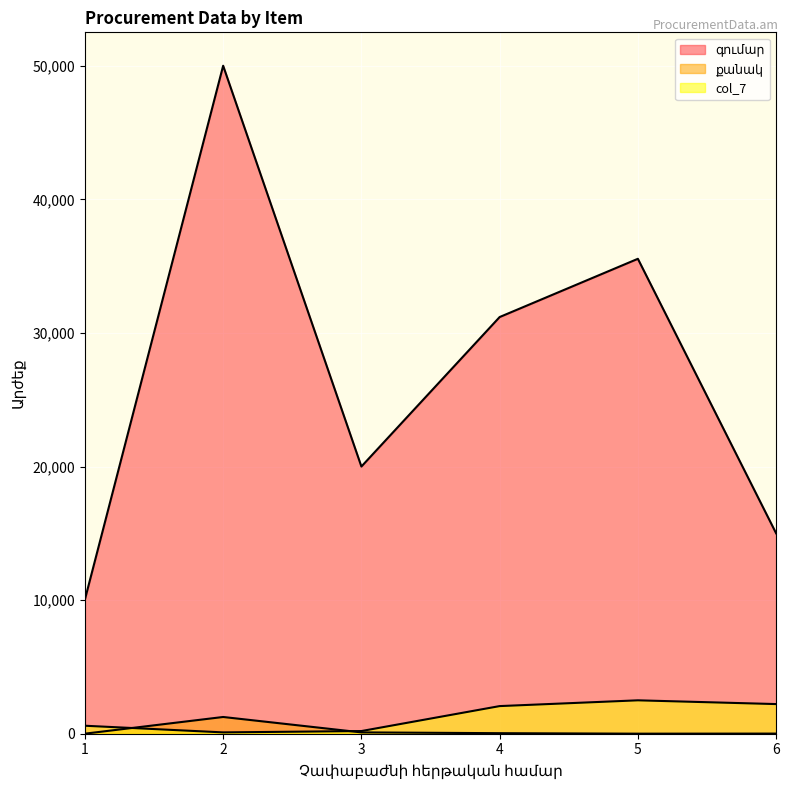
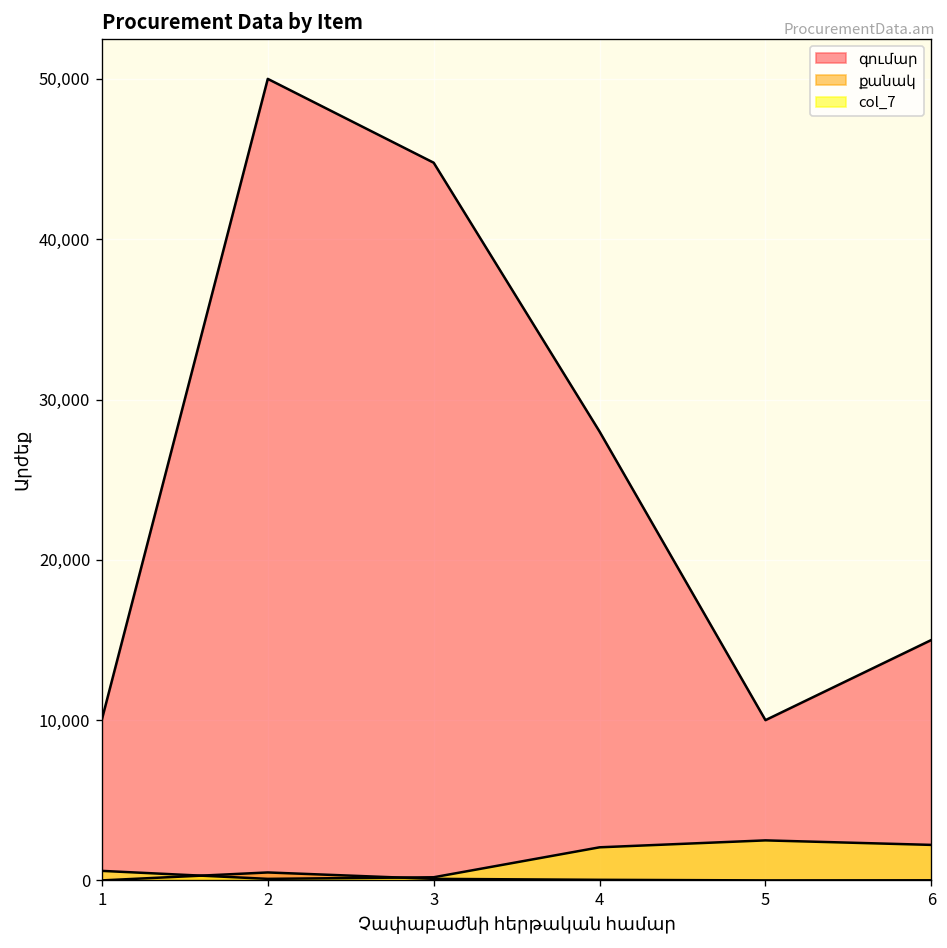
քանակ, 2: 1,300 -> 500
գումար, 3: 20,000 -> 44,800
գումար, 4: 31,200 -> 28,000
գումար, 5: 35,500 -> 10,000
